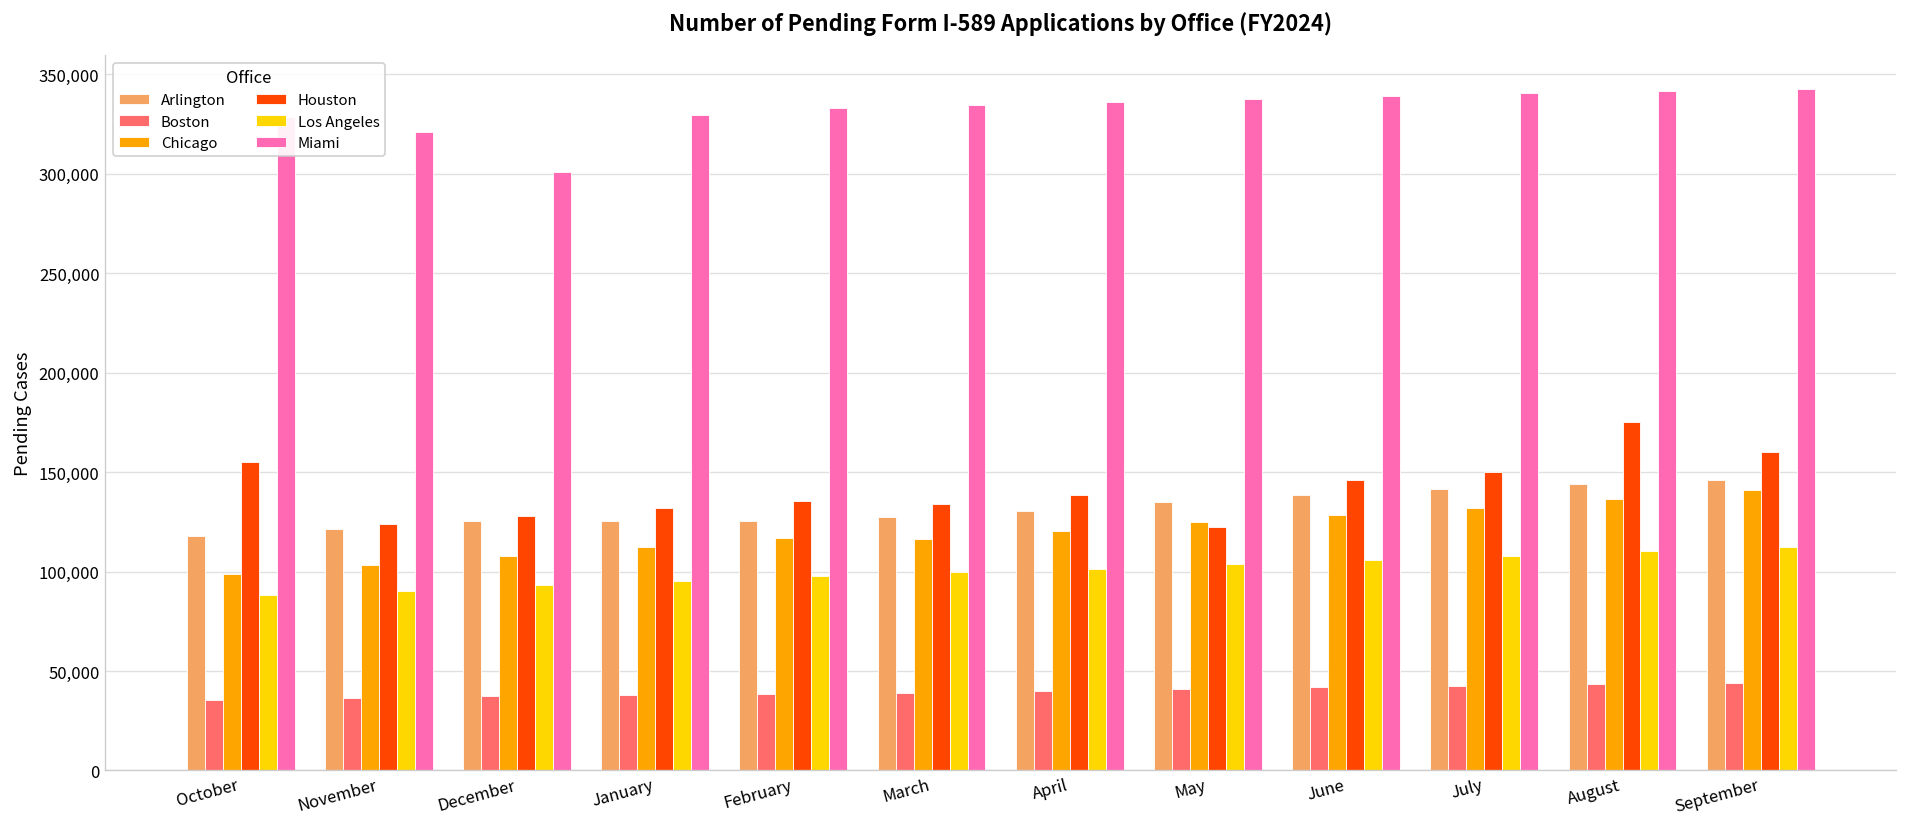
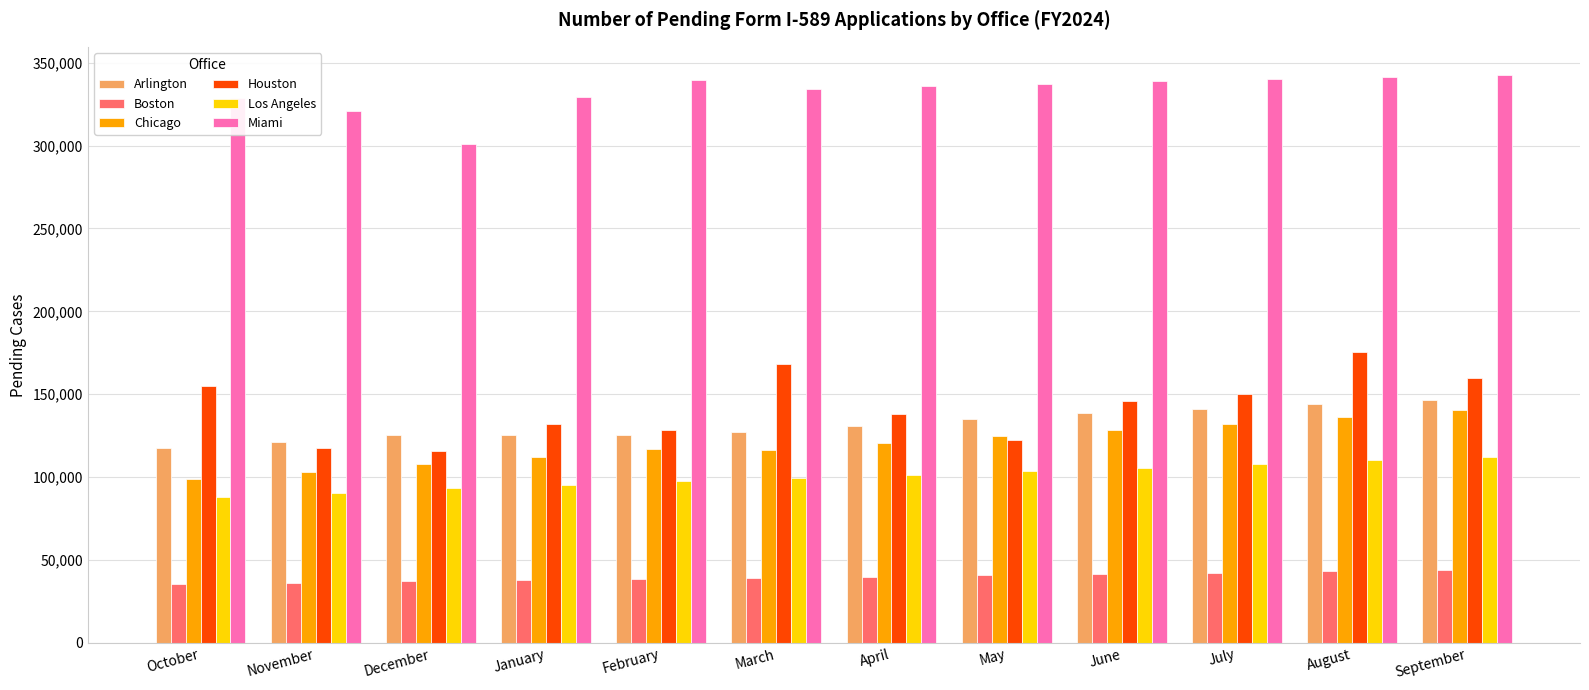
Houston, November: 124,000 -> 118,000
Houston, December: 128,000 -> 115,000
Houston, February: 135,000 -> 128,000
Miami, February: 333,000 -> 340,000
Houston, March: 134,000 -> 168,000
